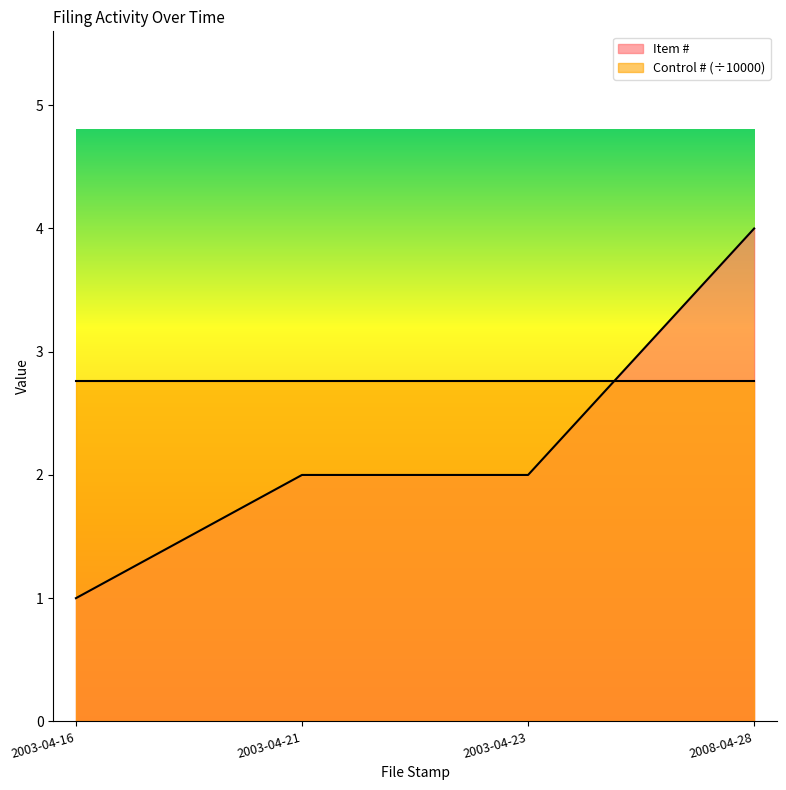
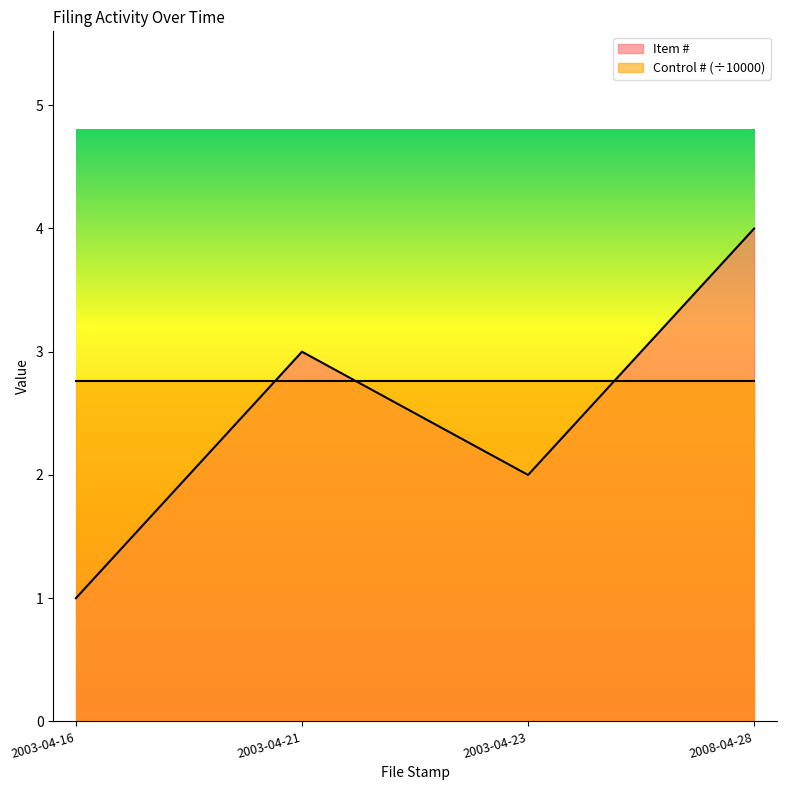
Item #, 2003-04-21: 2 -> 3
